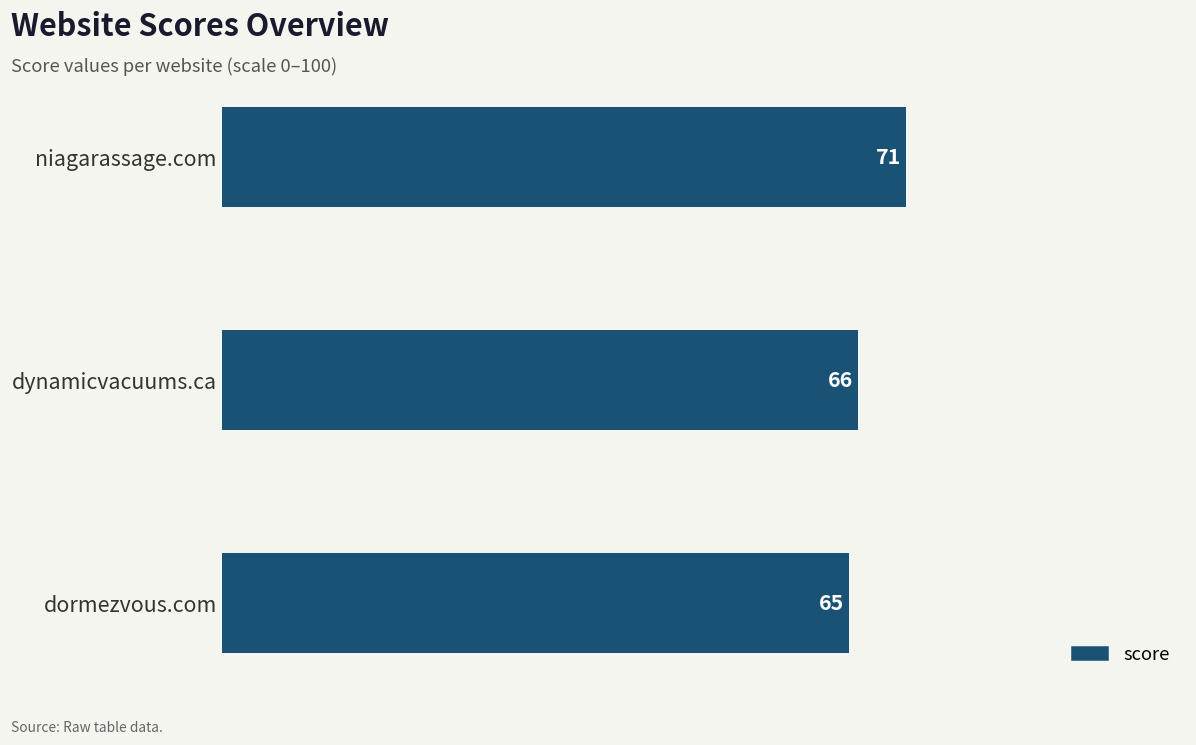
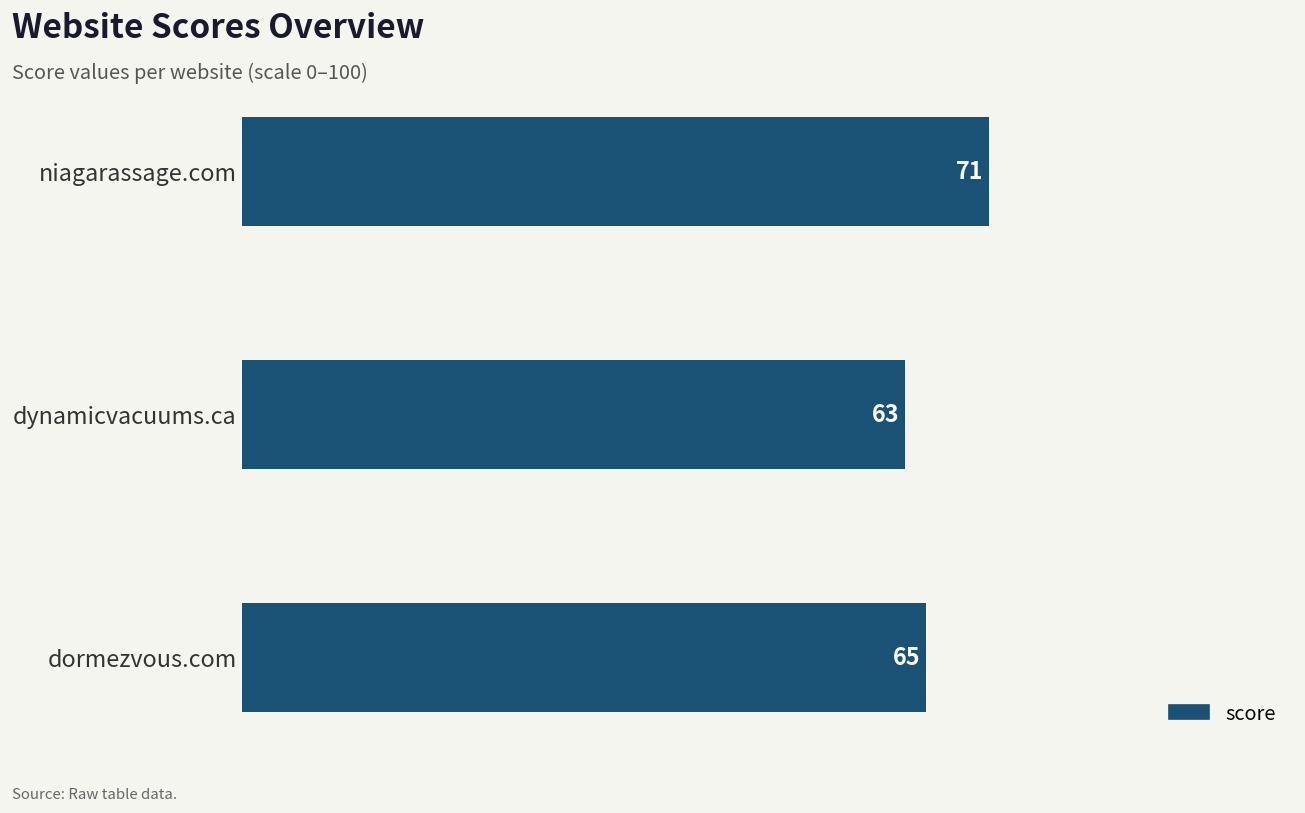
dynamicvacuums.ca: 66 -> 63
